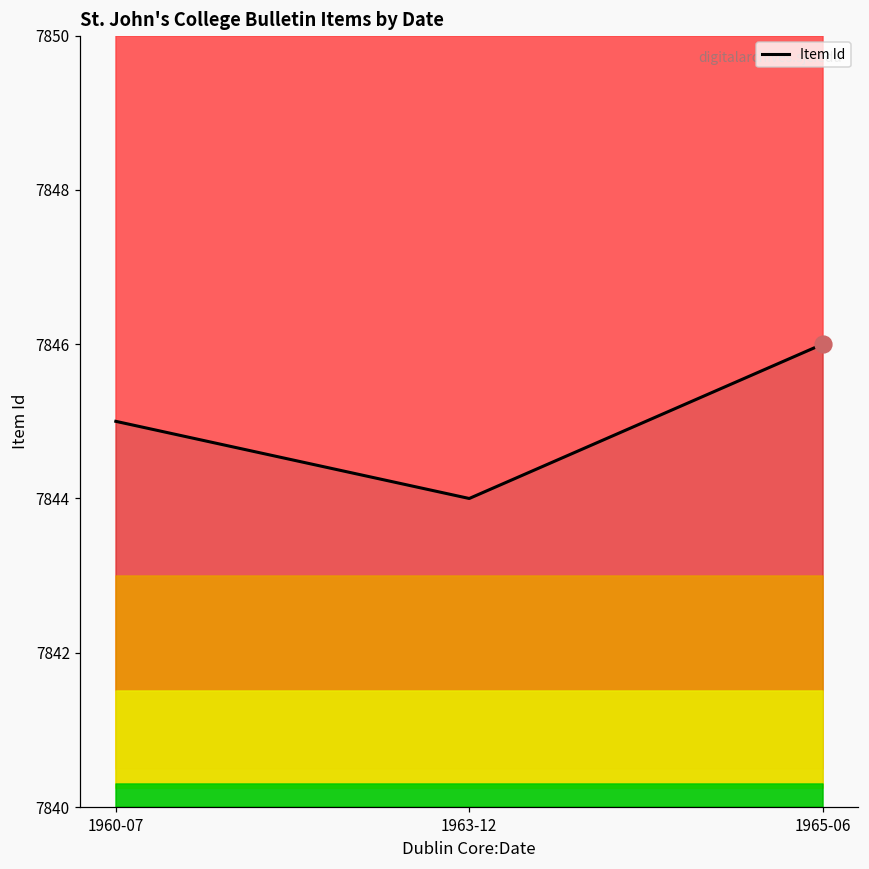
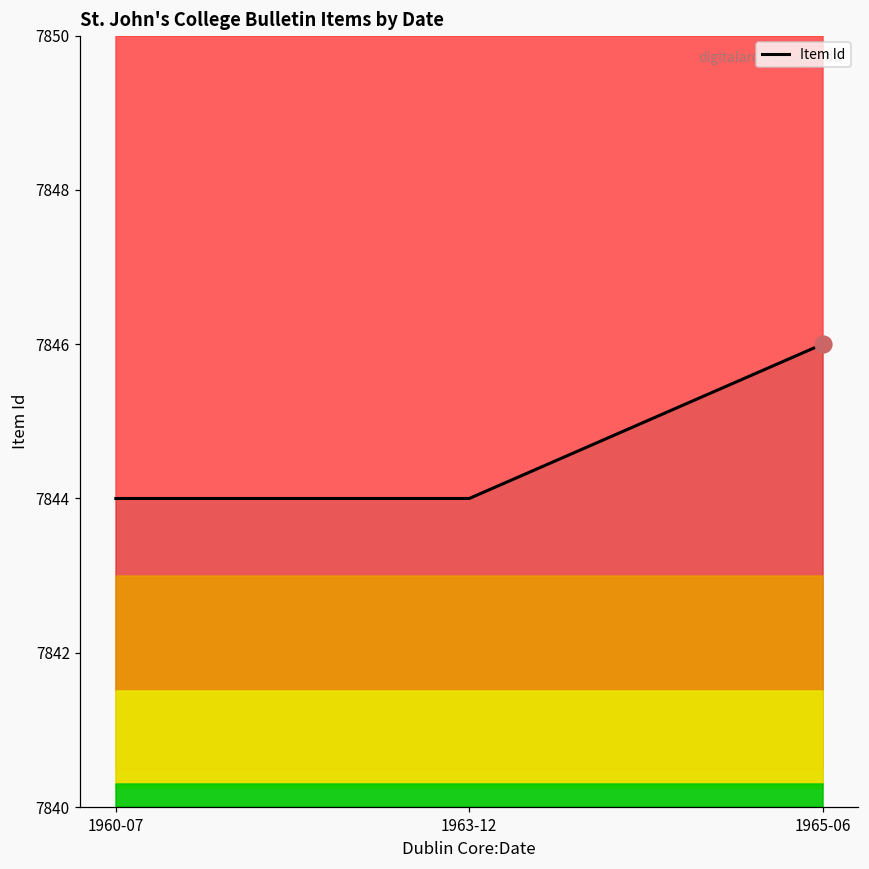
Item Id, 1960-07: 7845 -> 7844
